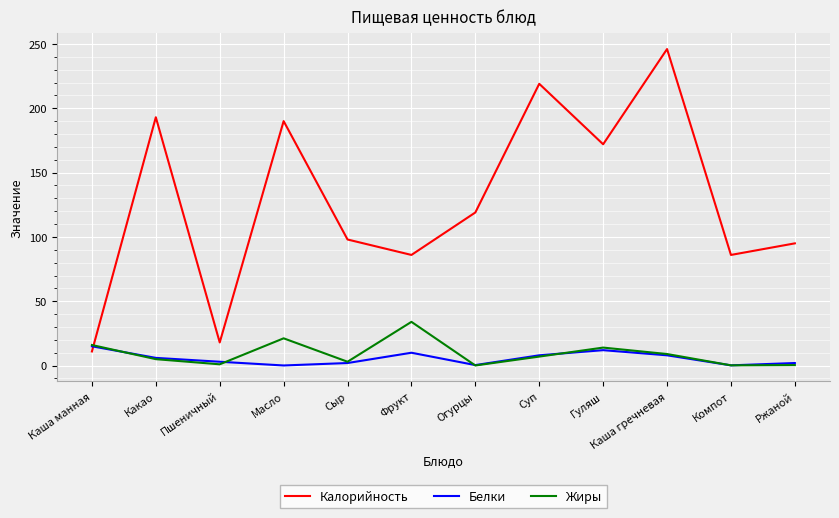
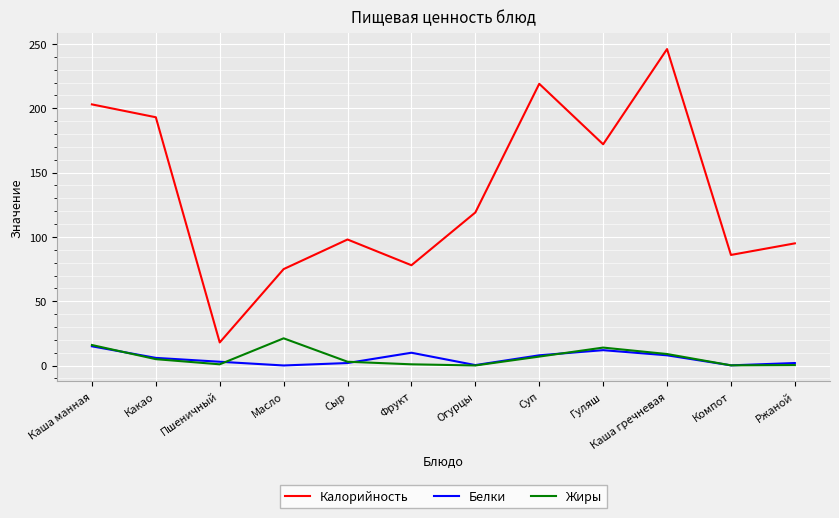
Калорийность, Каша манная: 11 -> 203
Калорийность, Масло: 190 -> 75
Калорийность, Фрукт: 86 -> 78
Жиры, Фрукт: 34 -> 1
